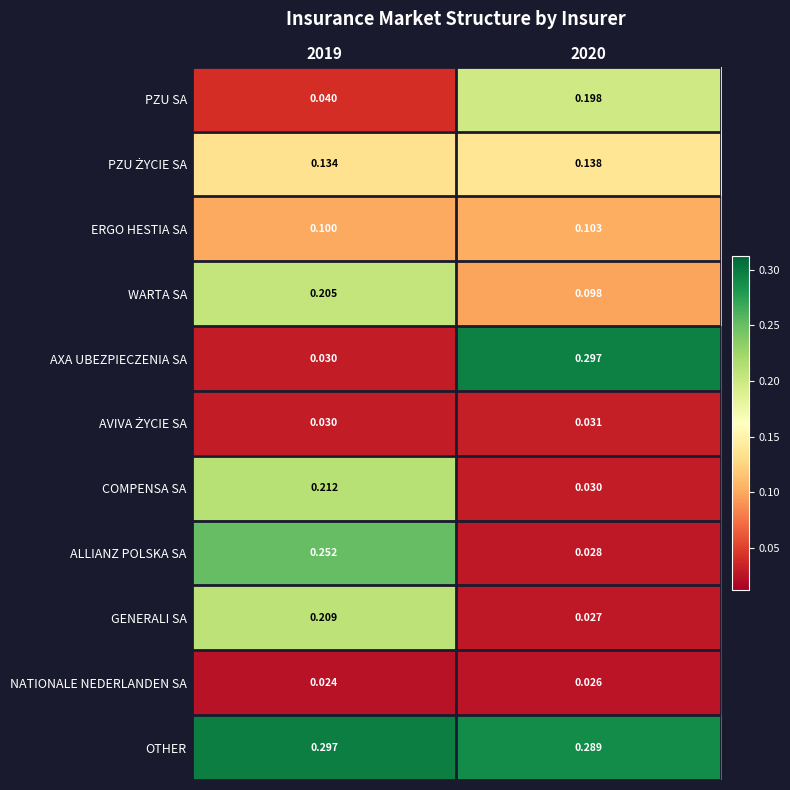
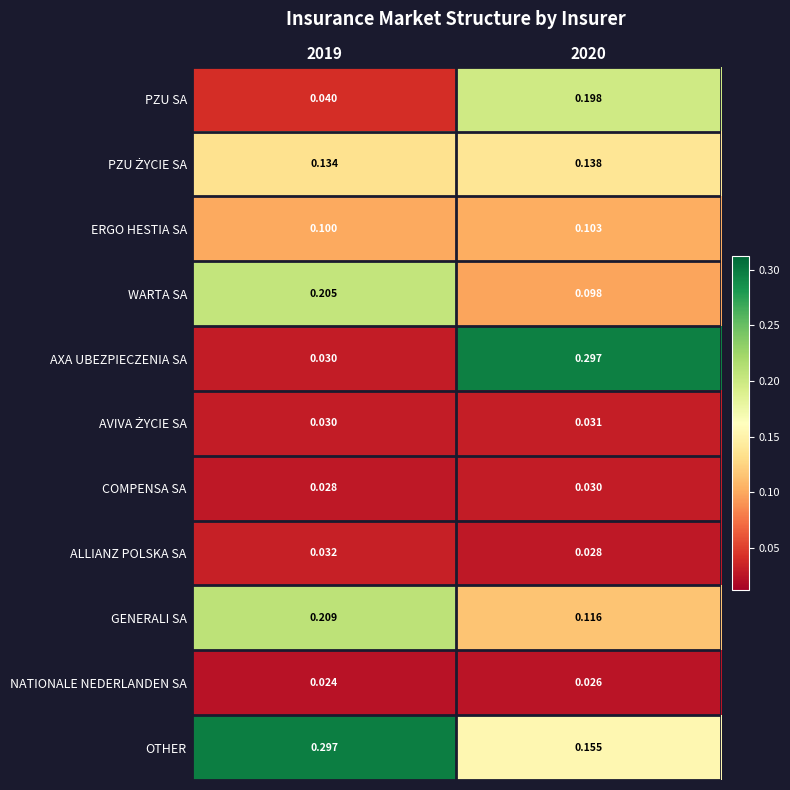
COMPENSA SA, 2019: 0.212 -> 0.028
ALLIANZ POLSKA SA, 2019: 0.252 -> 0.032
GENERALI SA, 2020: 0.027 -> 0.116
OTHER, 2020: 0.289 -> 0.155
